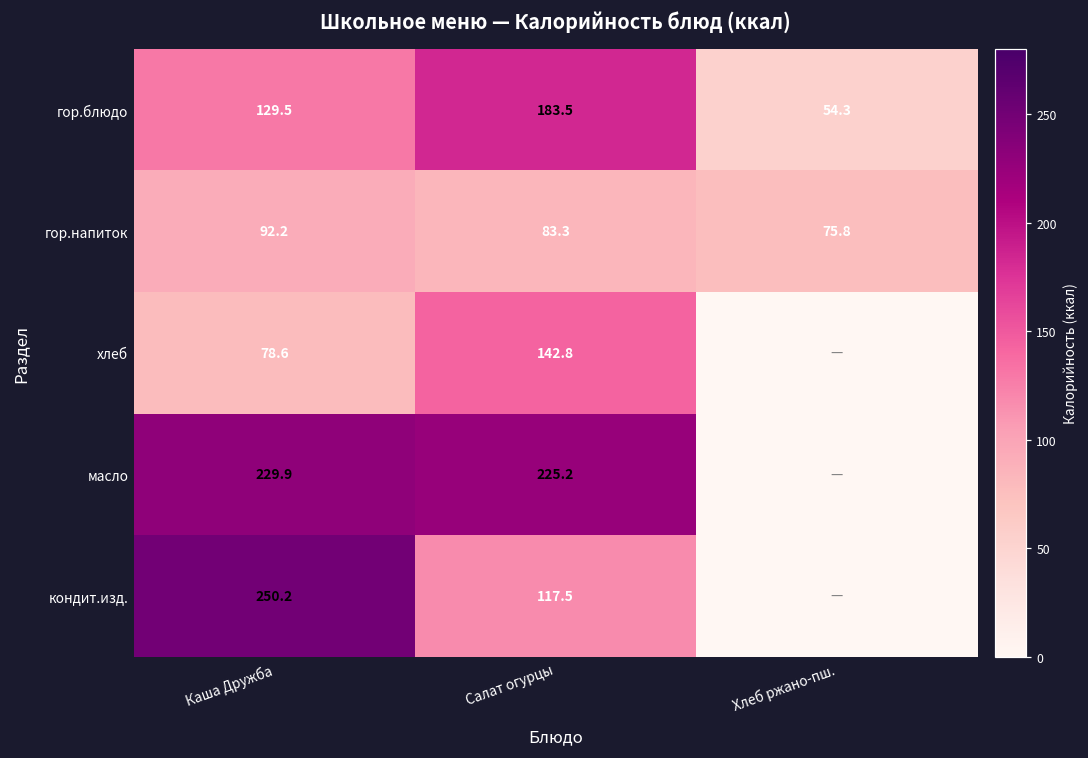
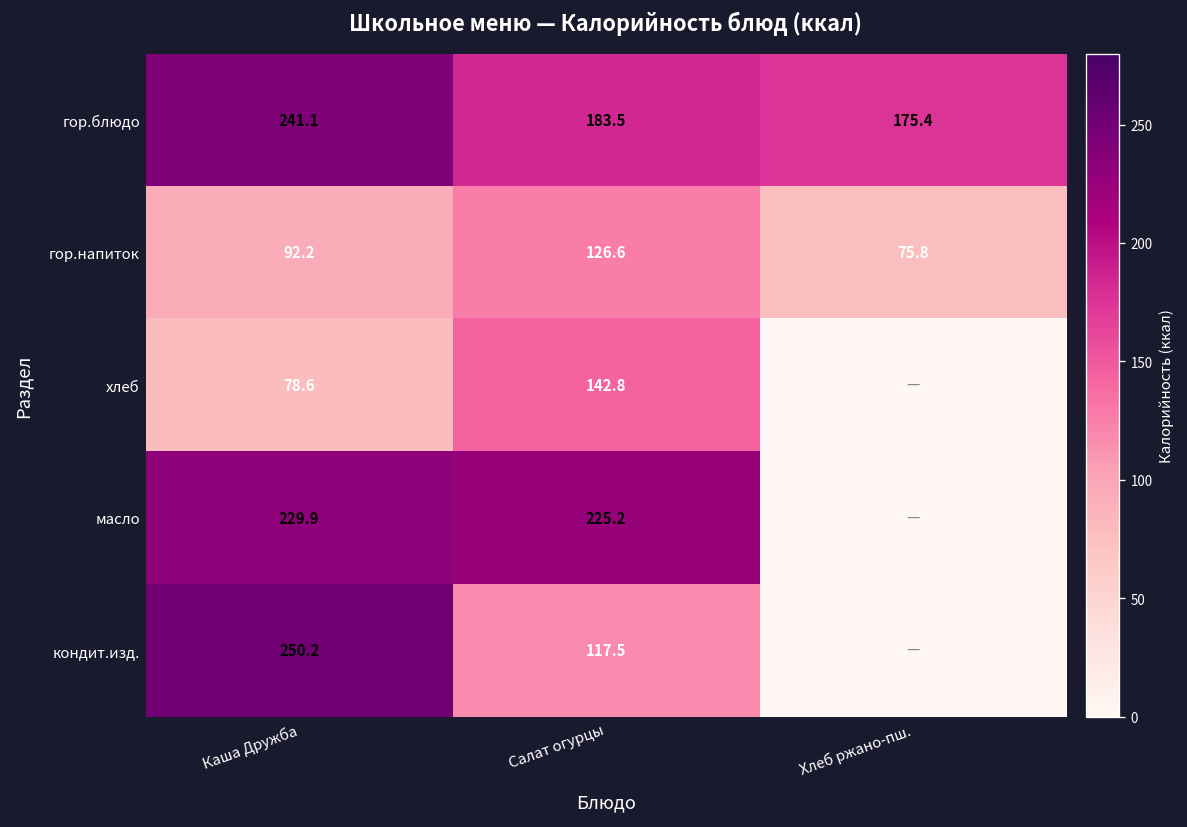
гор.блюдо, Каша Дружба: 129.5 -> 241.1
гор.блюдо, Хлеб ржано-пш.: 54.3 -> 175.4
гор.напиток, Салат огурцы: 83.3 -> 126.6
